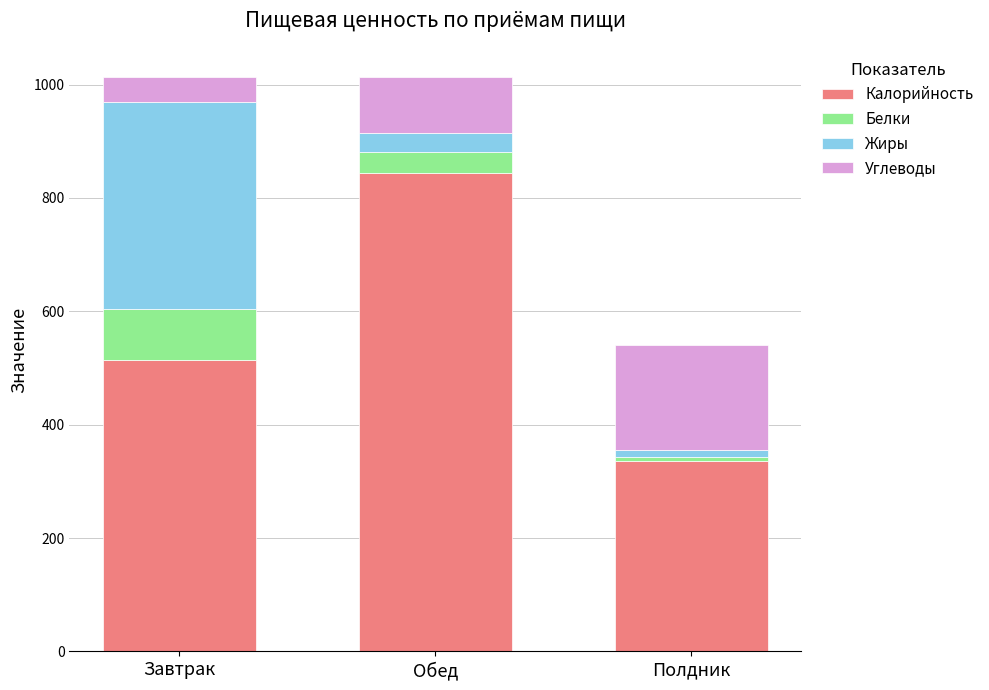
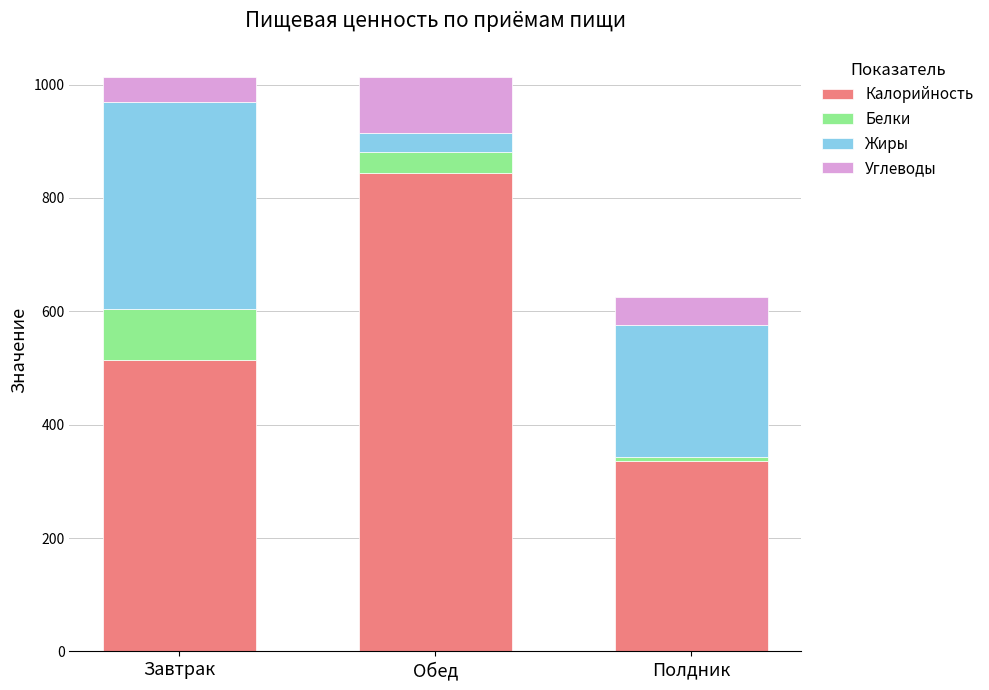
Жиры, Полдник: 10 -> 230
Углеводы, Полдник: 190 -> 50
